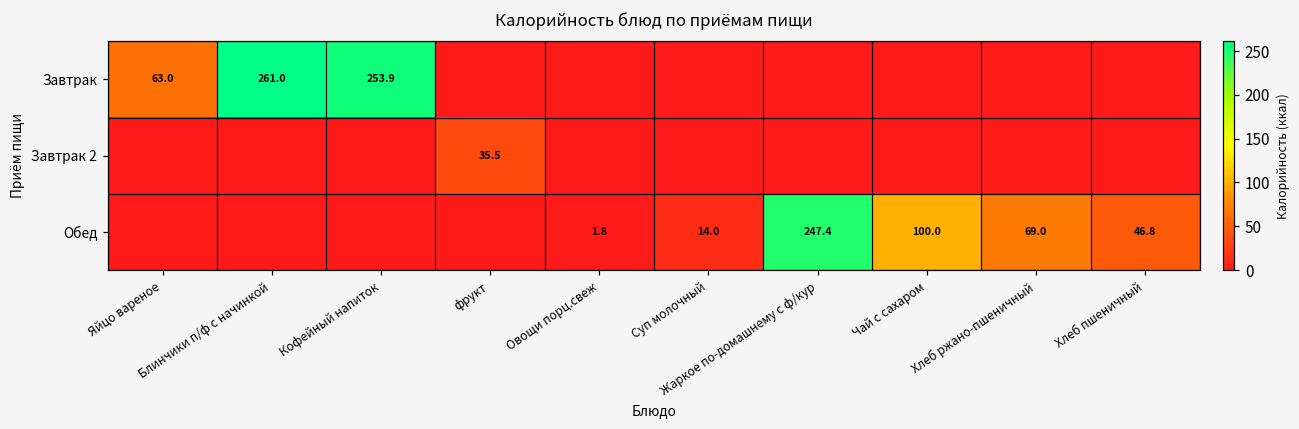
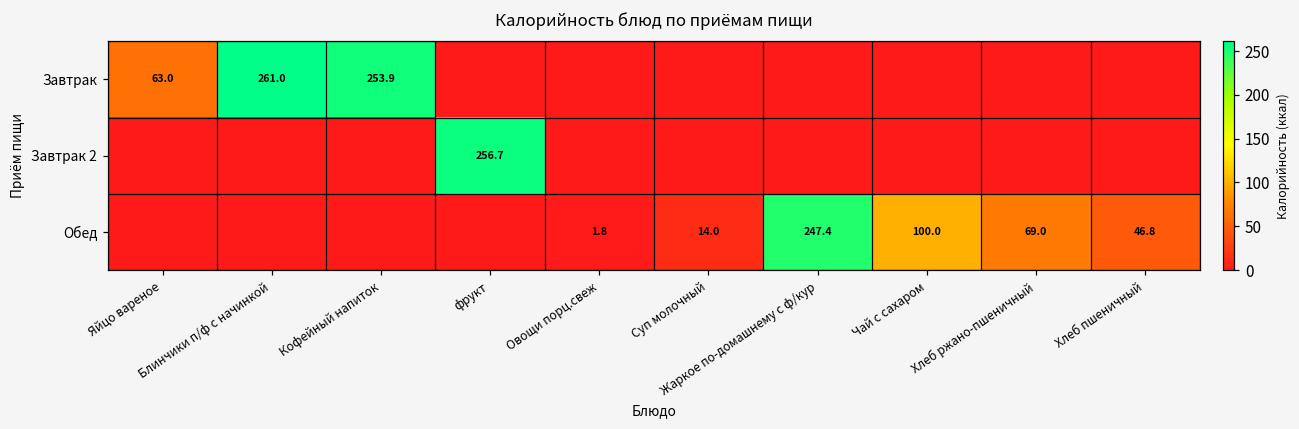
Завтрак 2, фрукт: 35.5 -> 256.7
